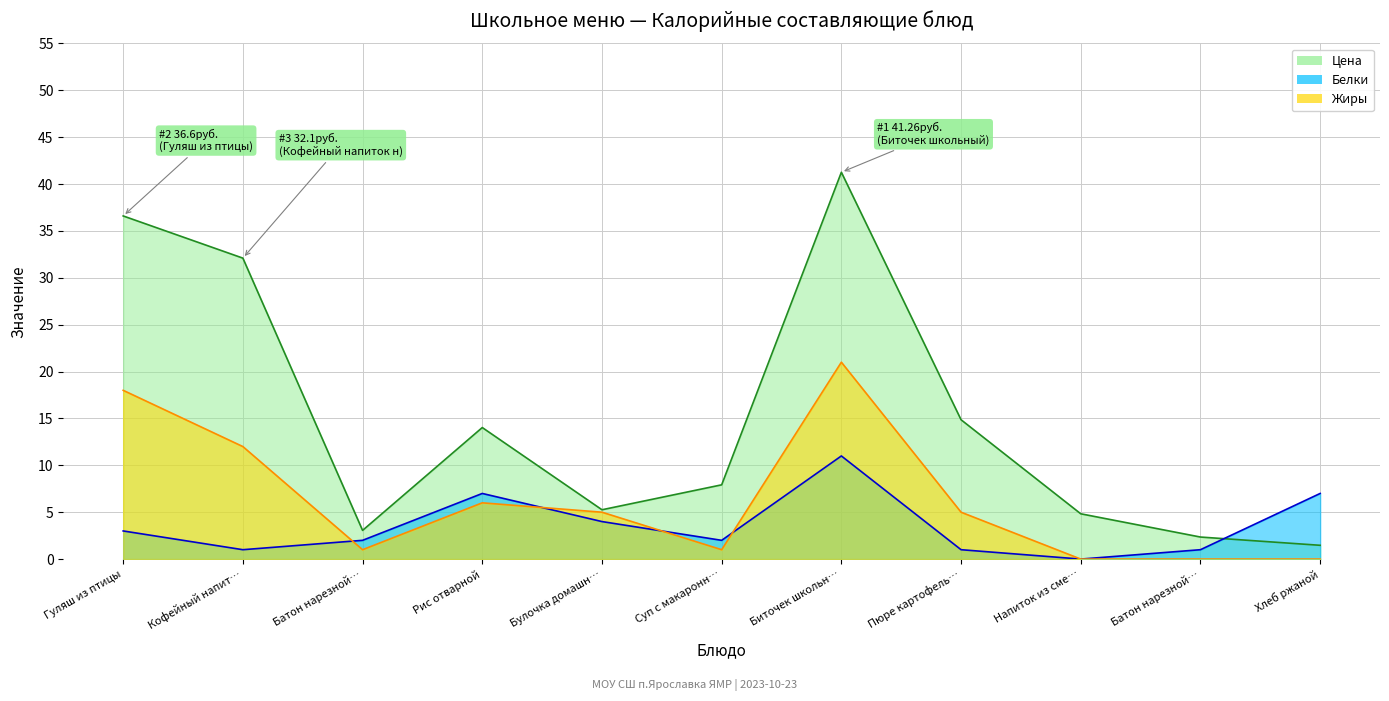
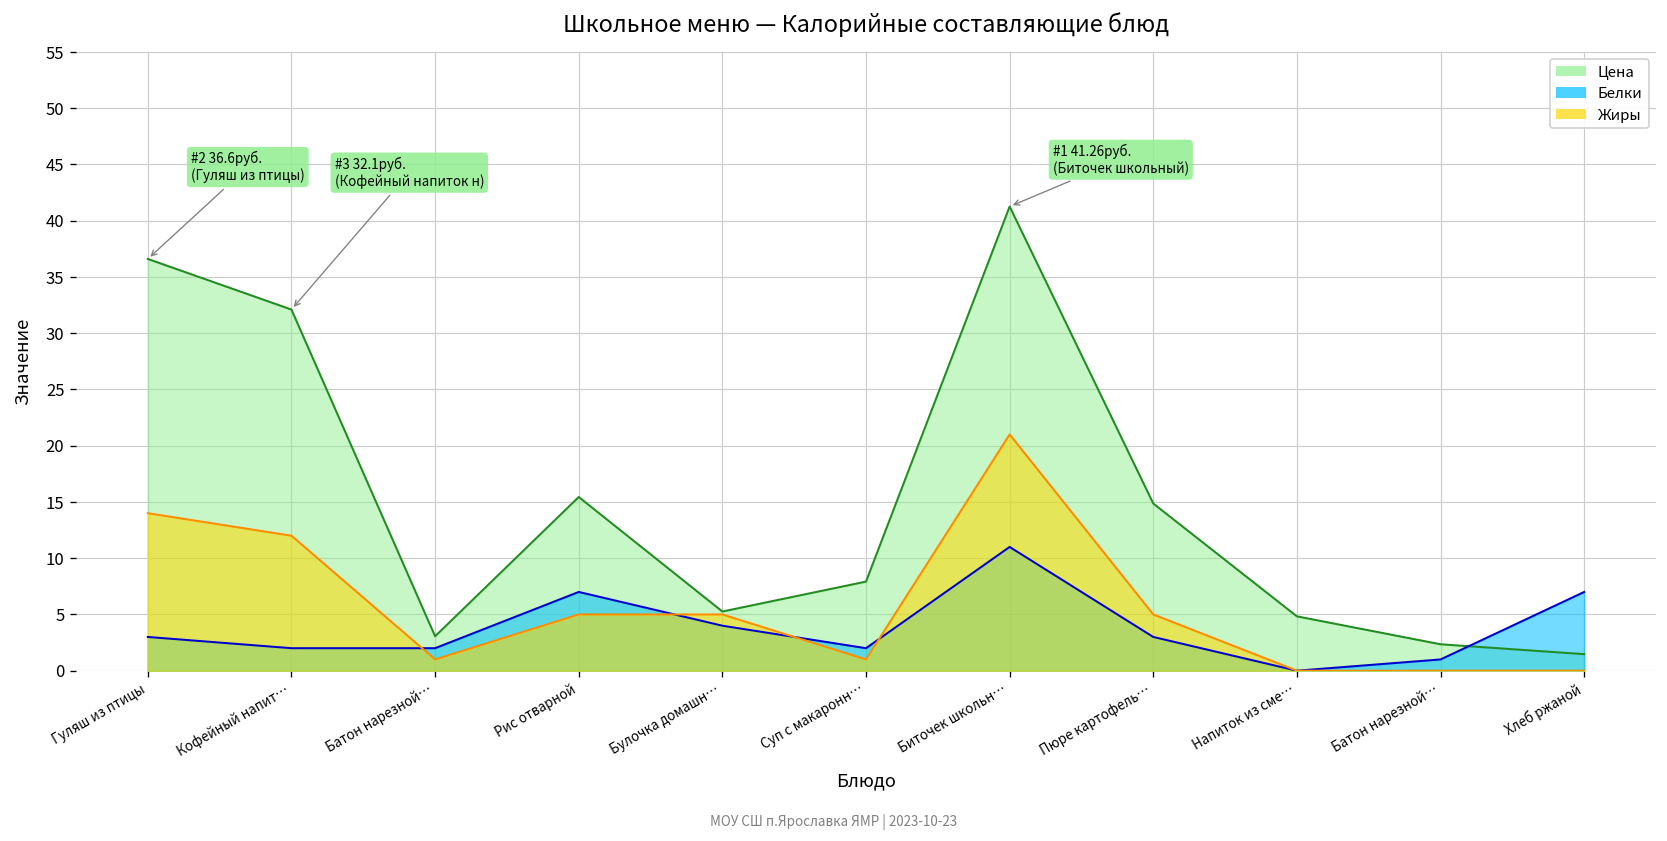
Жиры, Гуляш из птицы: 18 -> 14
Белки, Кофейный напит…: 1 -> 2
Цена, Рис отварной: 14 -> 15
Жиры, Рис отварной: 6 -> 5
Белки, Пюре картофель…: 1 -> 3
